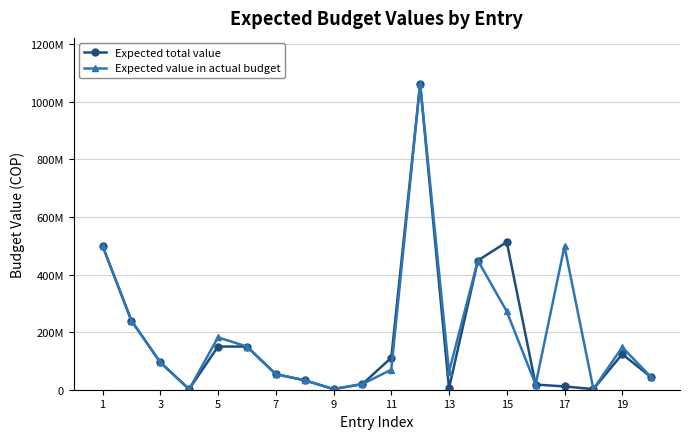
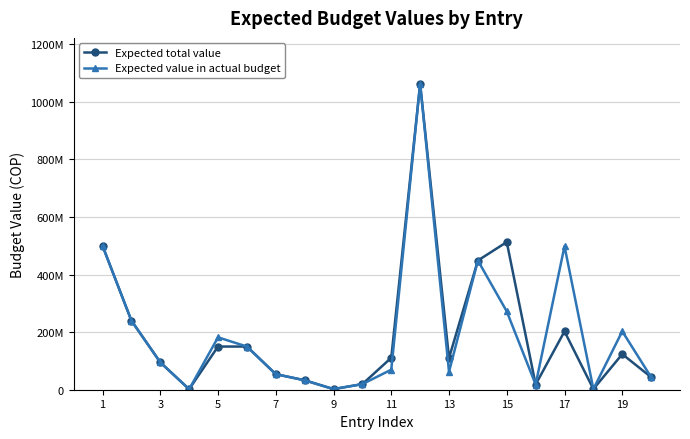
Expected total value, 13: 0 -> 110000000
Expected total value, 17: 10000000 -> 200000000
Expected value in actual budget, 19: 150000000 -> 200000000
